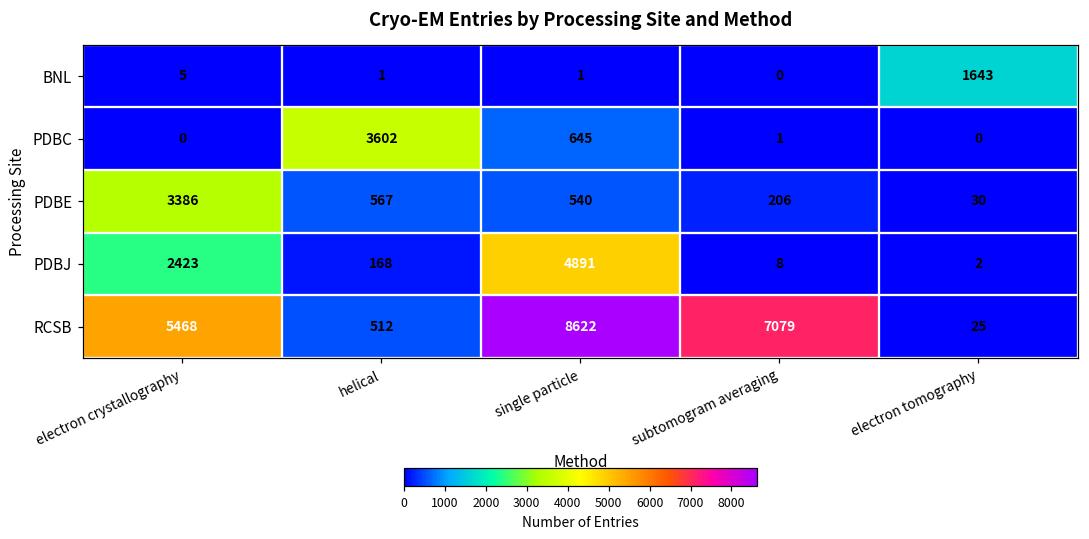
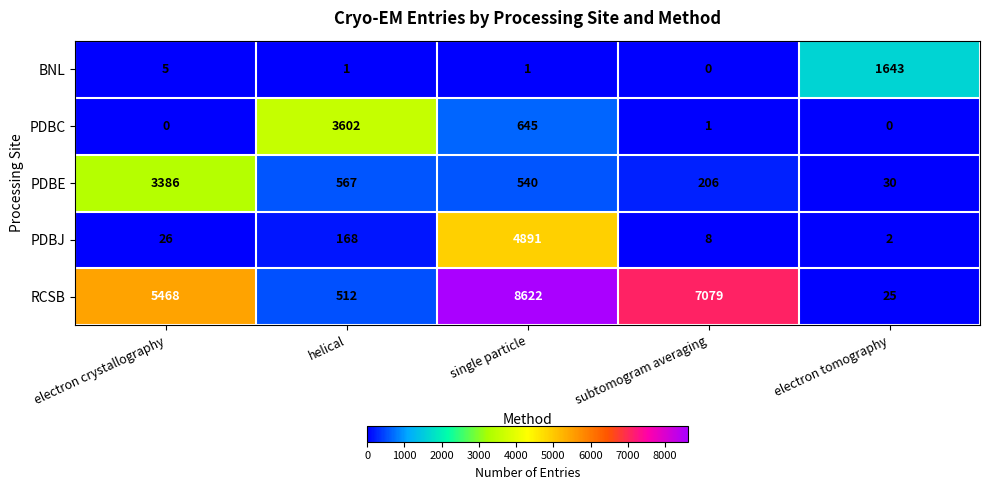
PDBJ, electron crystallography: 2423 -> 26
